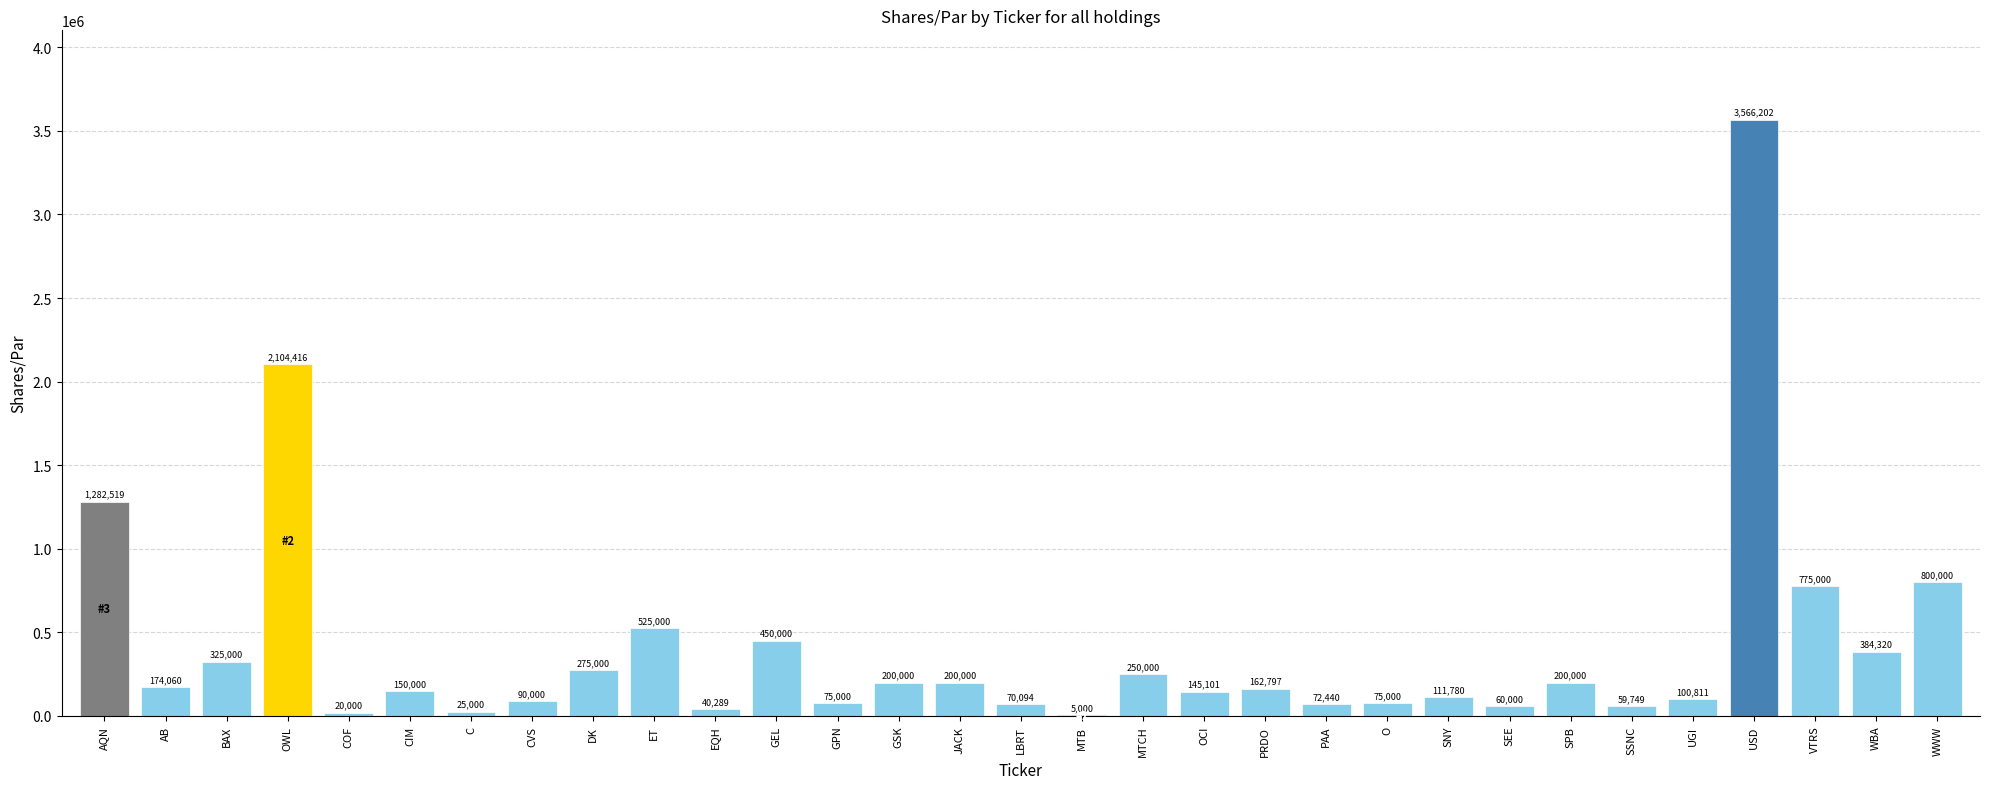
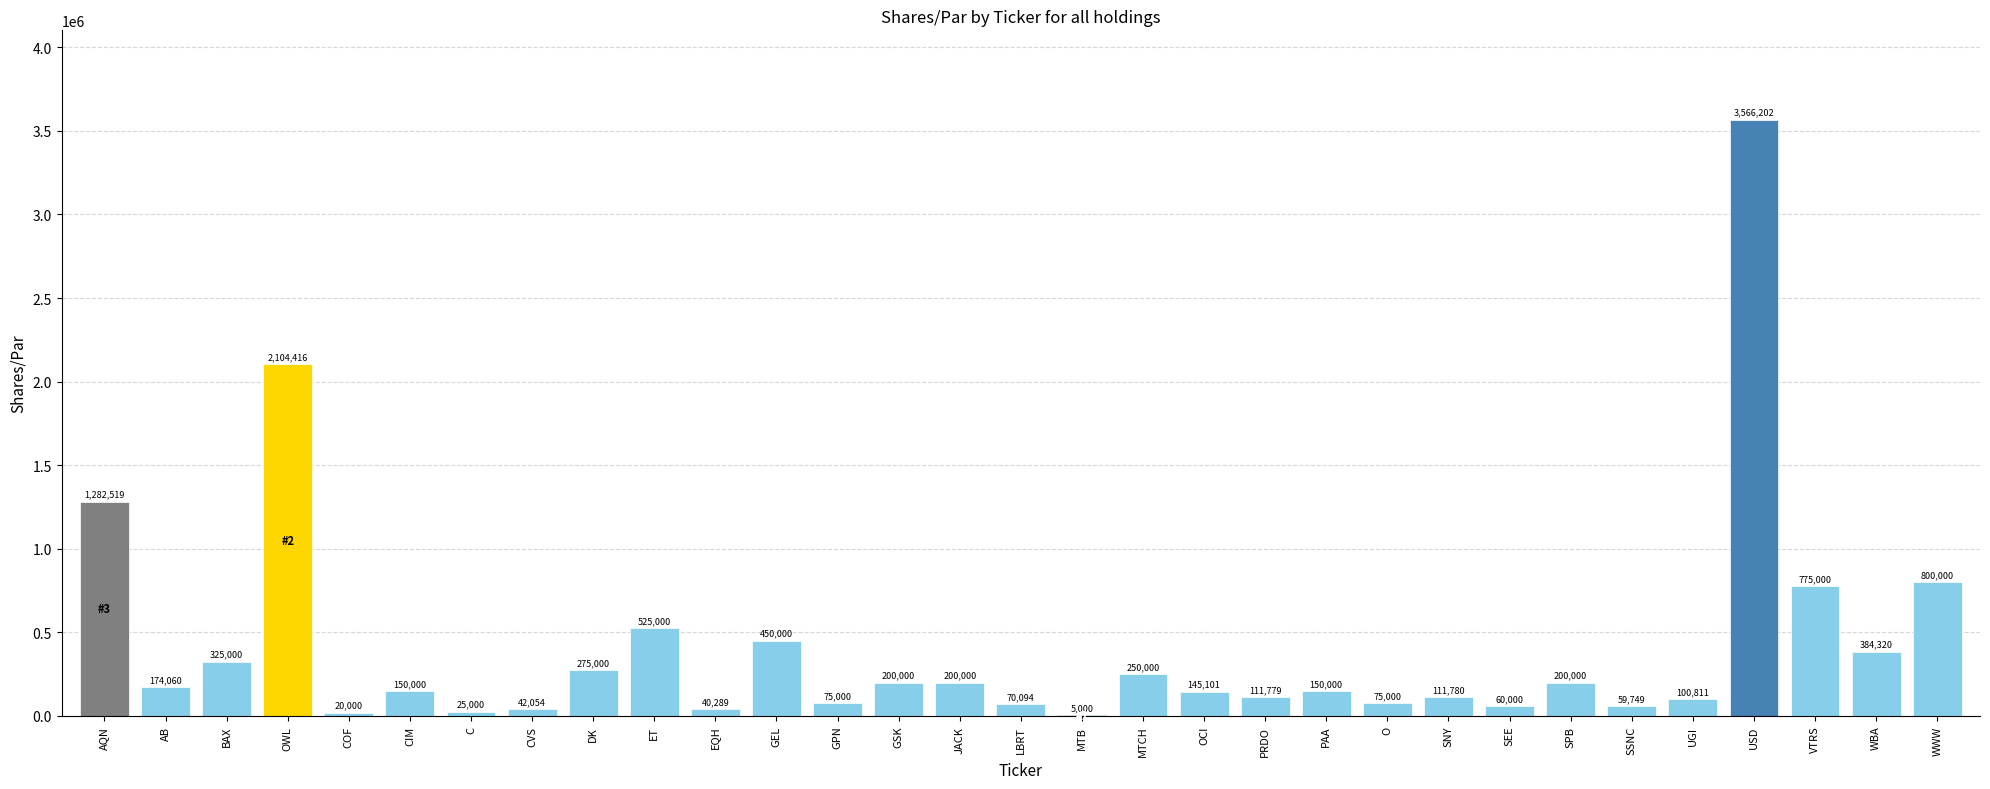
CVS: 90,000 -> 42,054
PRDO: 162,797 -> 111,779
PAA: 72,440 -> 150,000
